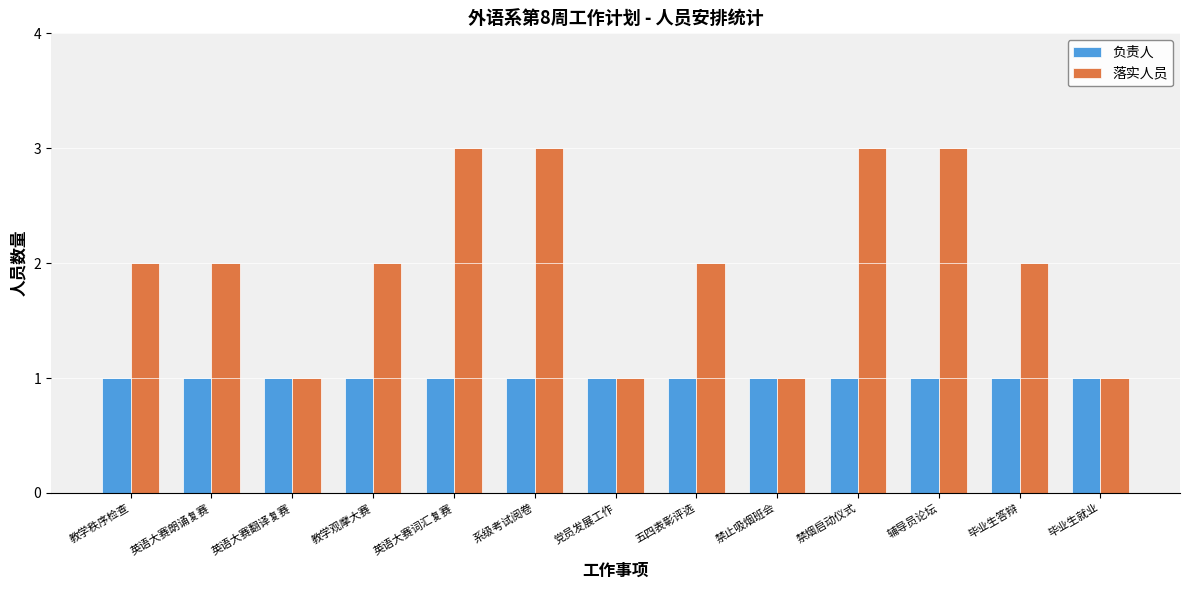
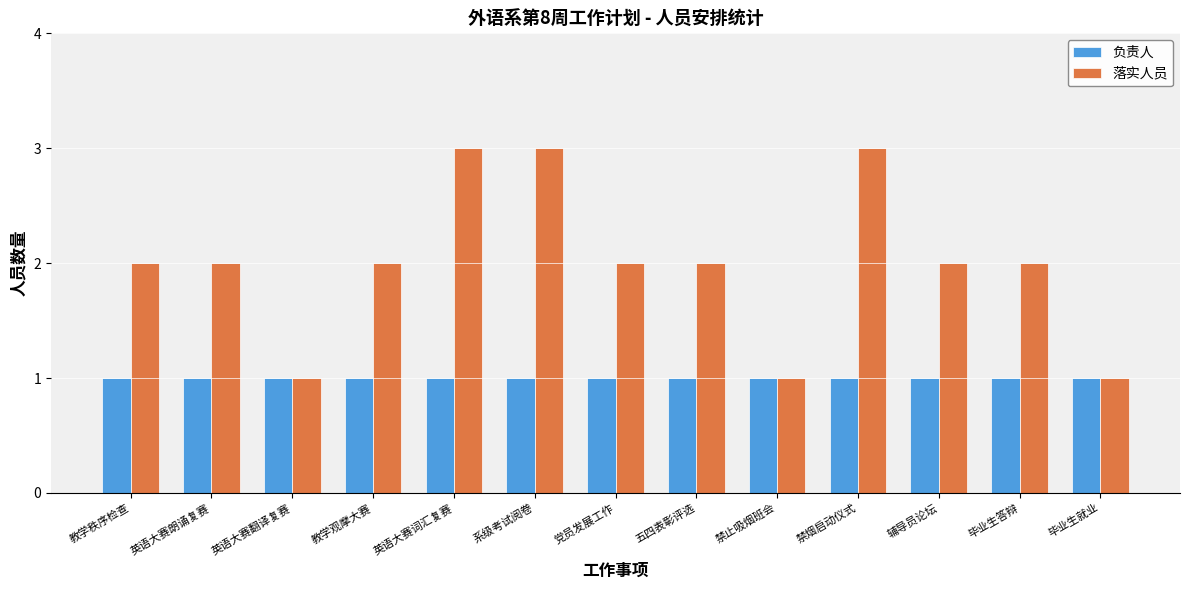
落实人员, 党员发展工作: 1 -> 2
落实人员, 辅导员论坛: 3 -> 2
